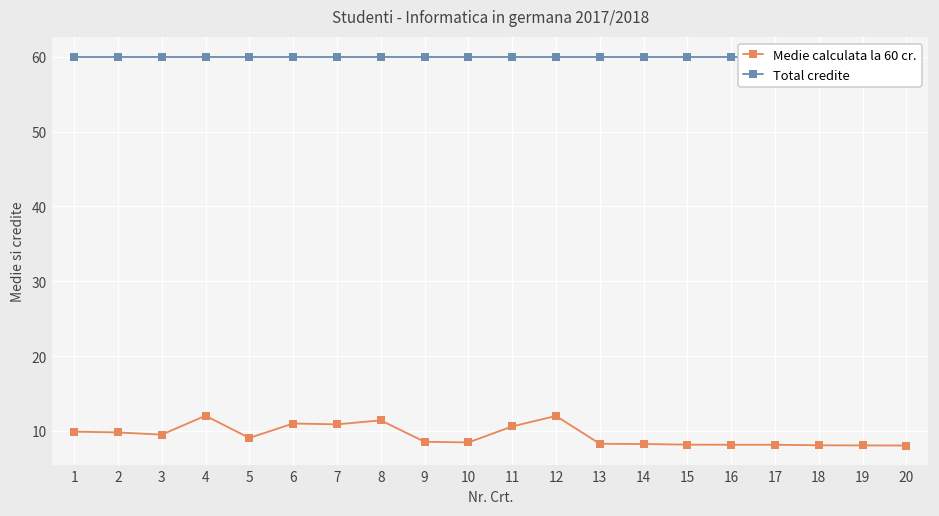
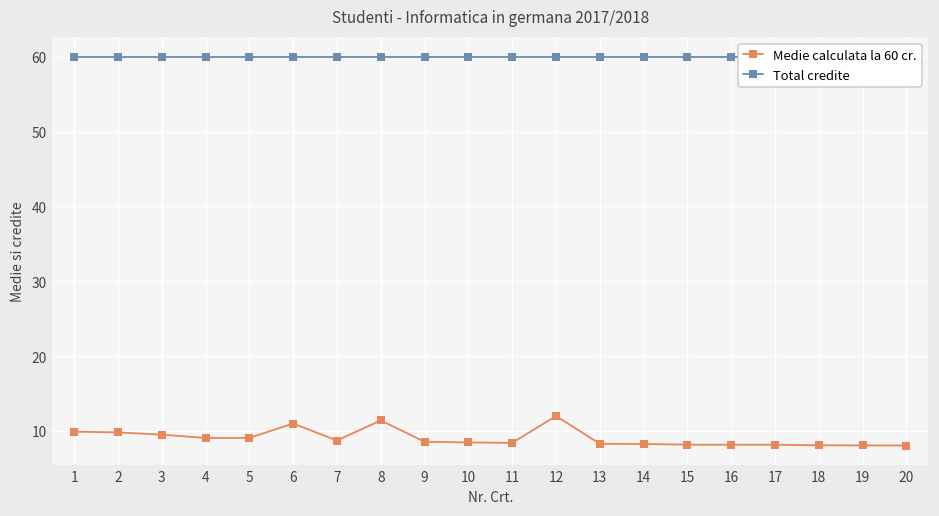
Medie calculata la 60 cr., 4: 12 -> 9
Medie calculata la 60 cr., 7: 11 -> 9
Medie calculata la 60 cr., 11: 11 -> 8
